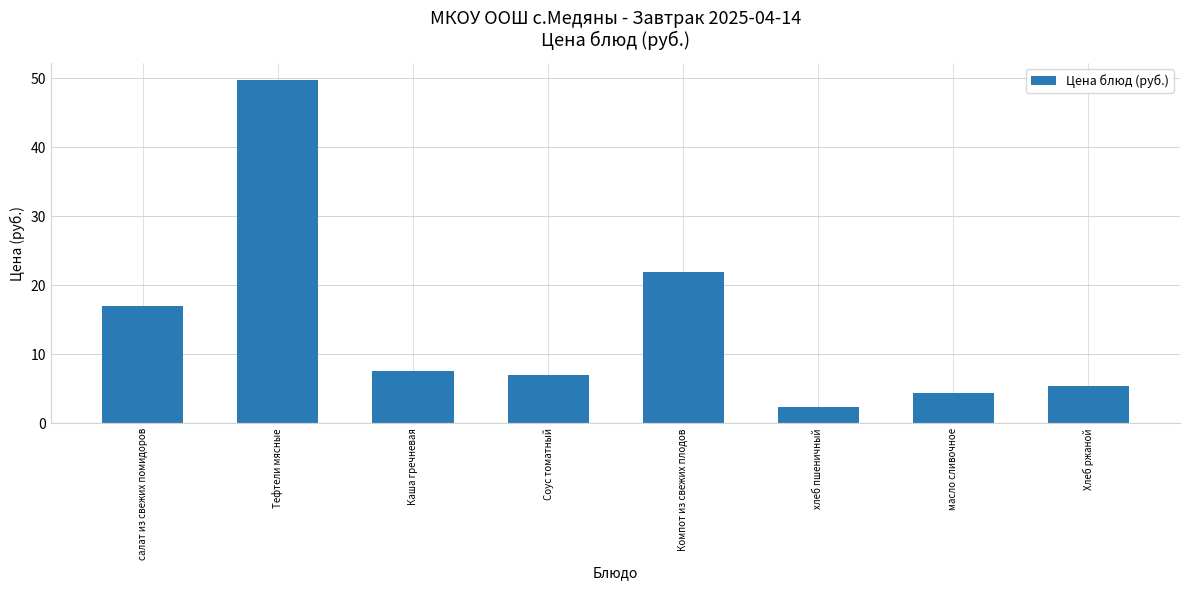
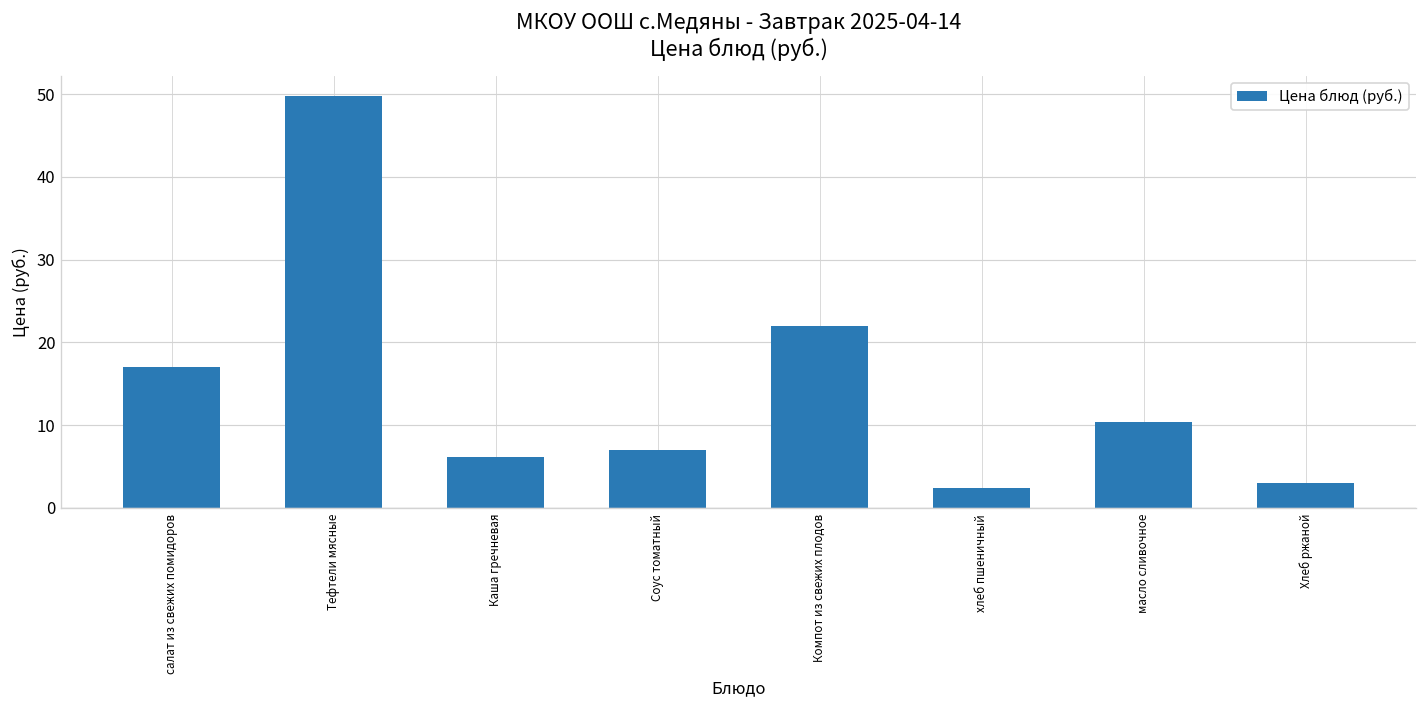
Каша гречневая: 8 -> 6
масло сливочное: 4 -> 10
Хлеб ржаной: 5 -> 3
